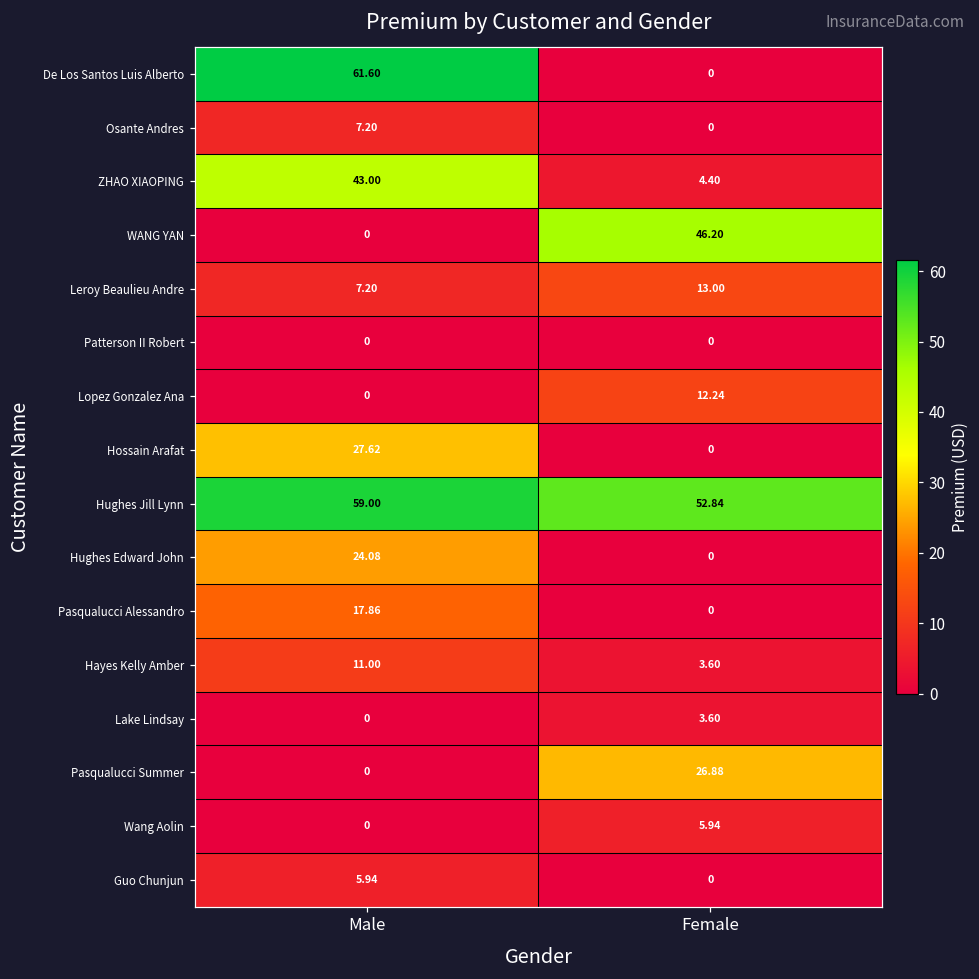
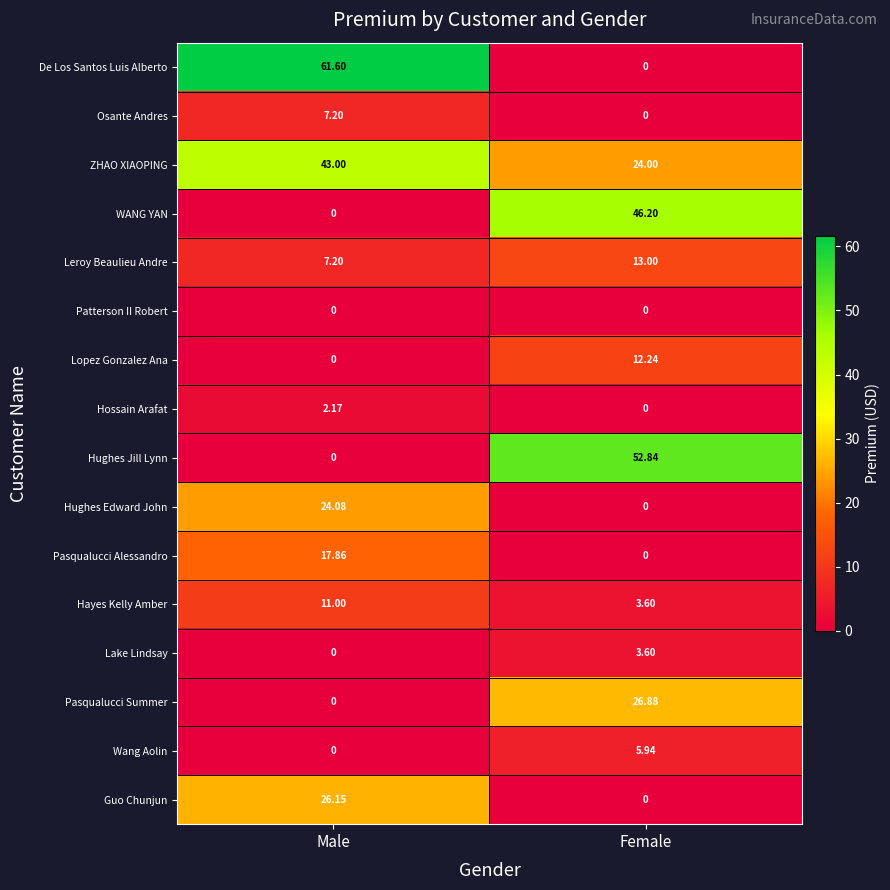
ZHAO XIAOPING, Female: 4.40 -> 24.00
Hossain Arafat, Male: 27.62 -> 2.17
Hughes Jill Lynn, Male: 59.00 -> 0
Guo Chunjun, Male: 5.94 -> 26.15
